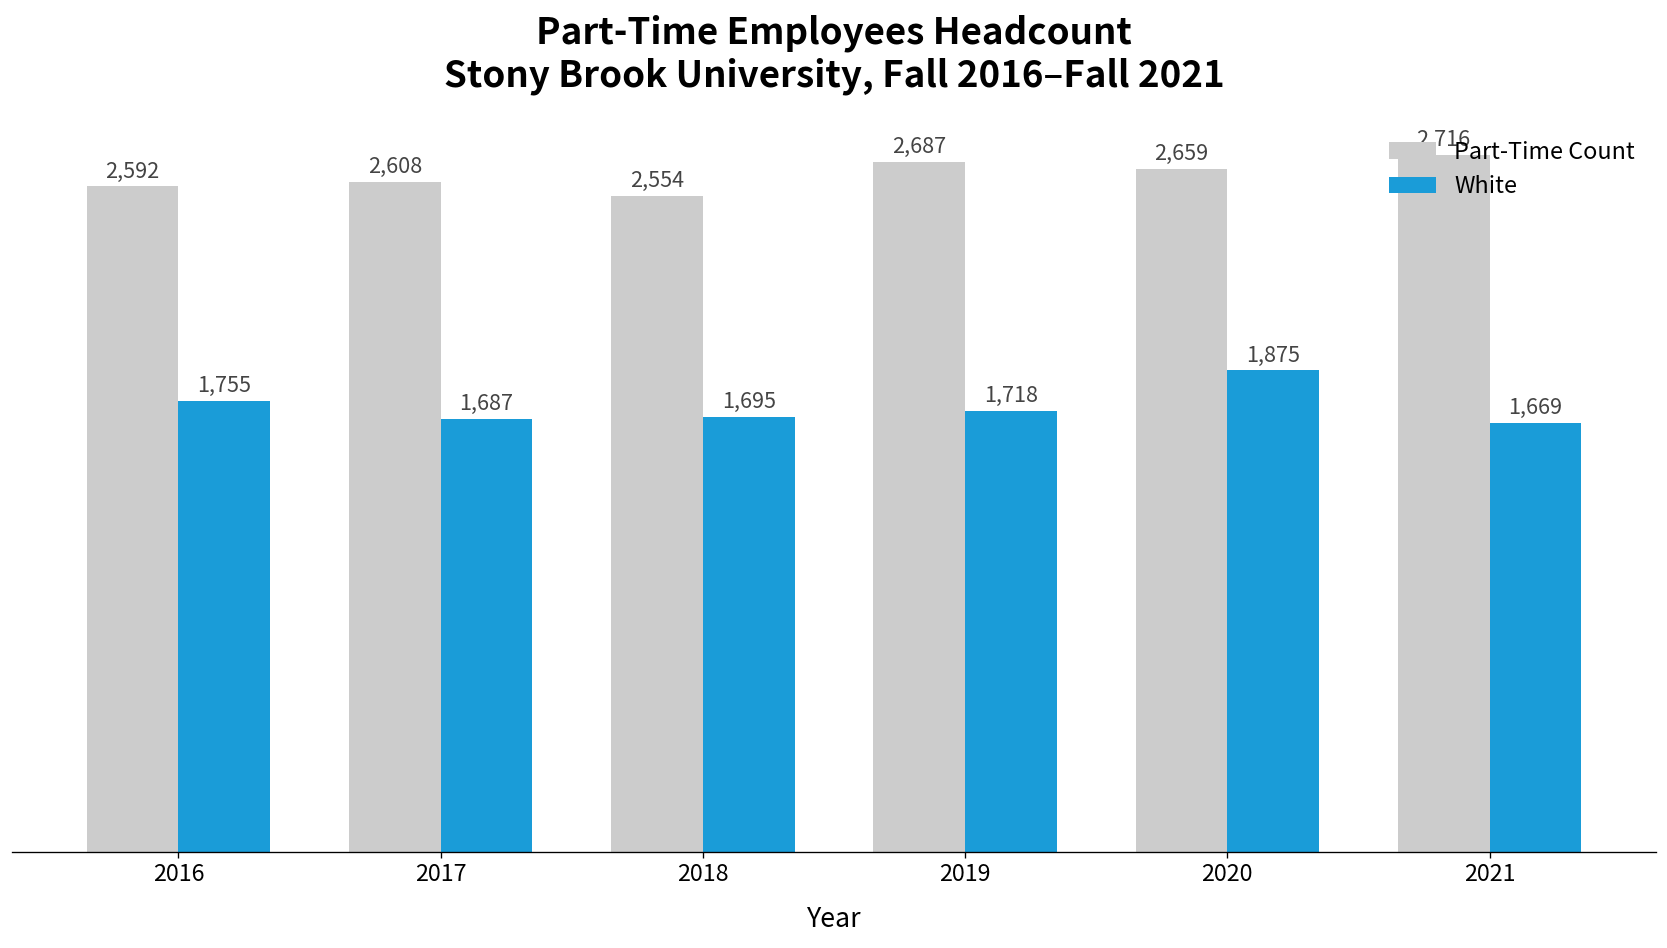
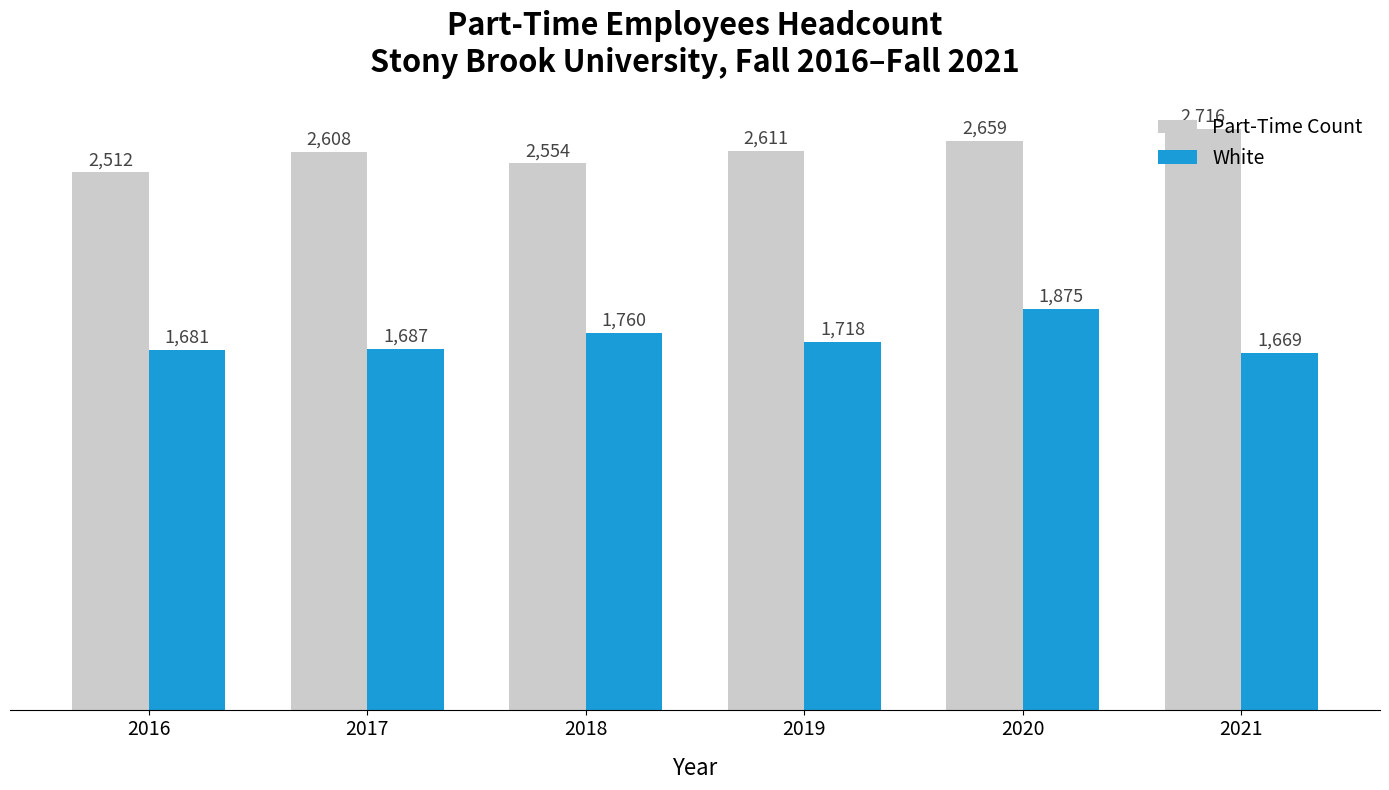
Part-Time Count, 2016: 2,592 -> 2,512
White, 2016: 1,755 -> 1,681
White, 2018: 1,695 -> 1,760
Part-Time Count, 2019: 2,687 -> 2,611
